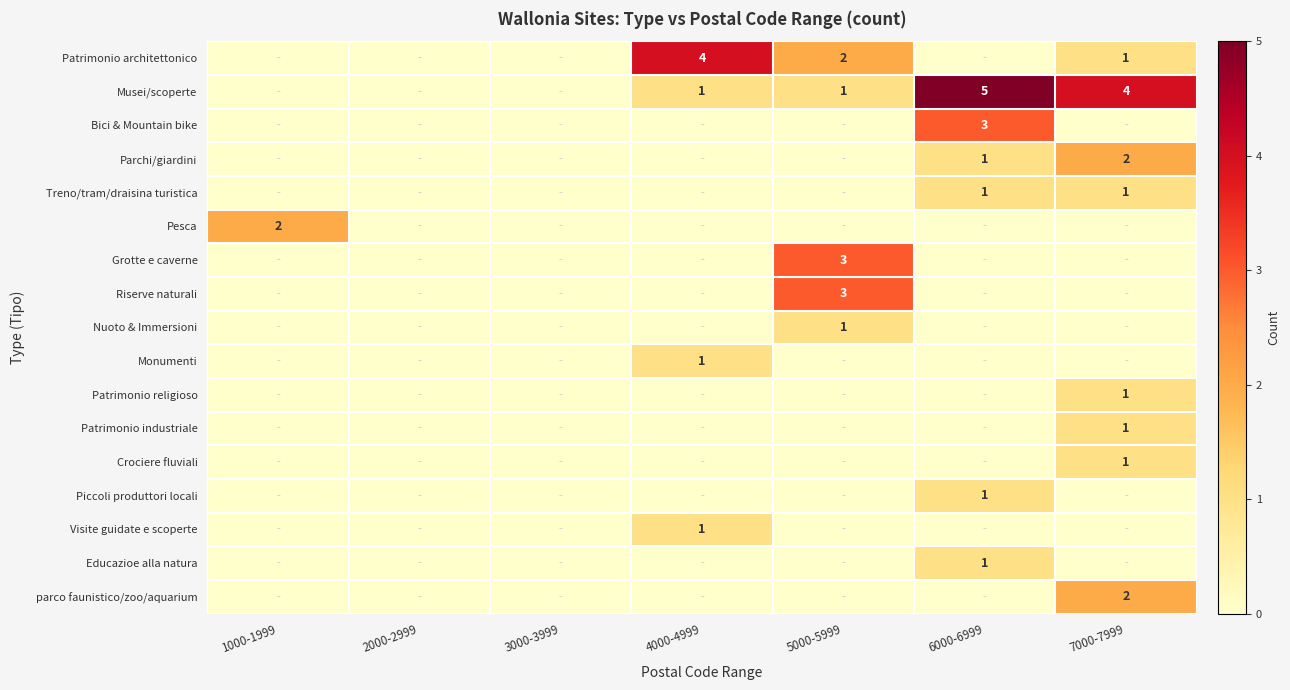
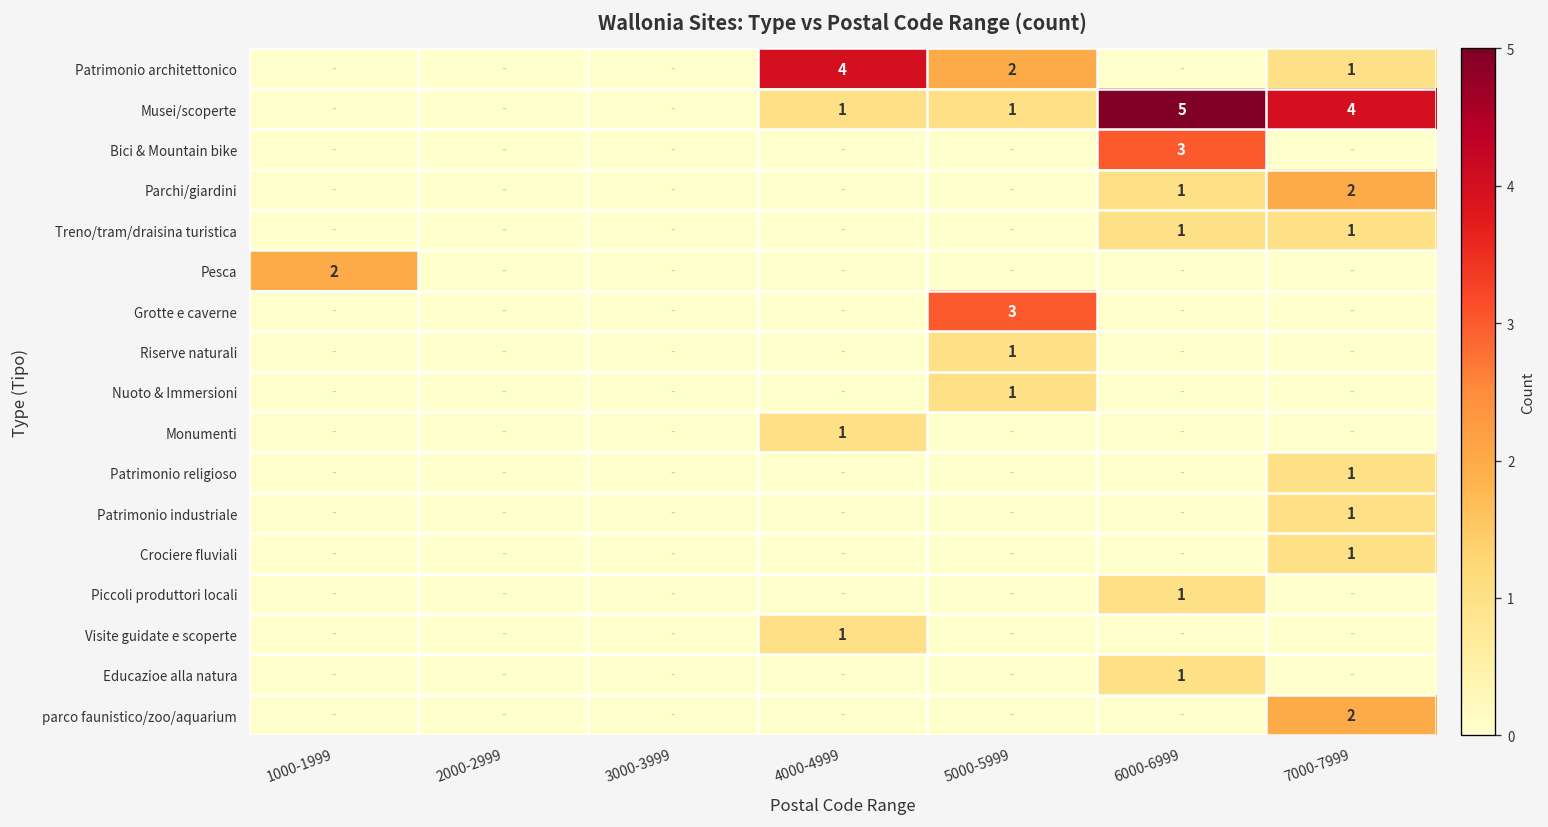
Riserve naturali, 5000-5999: 3 -> 1
